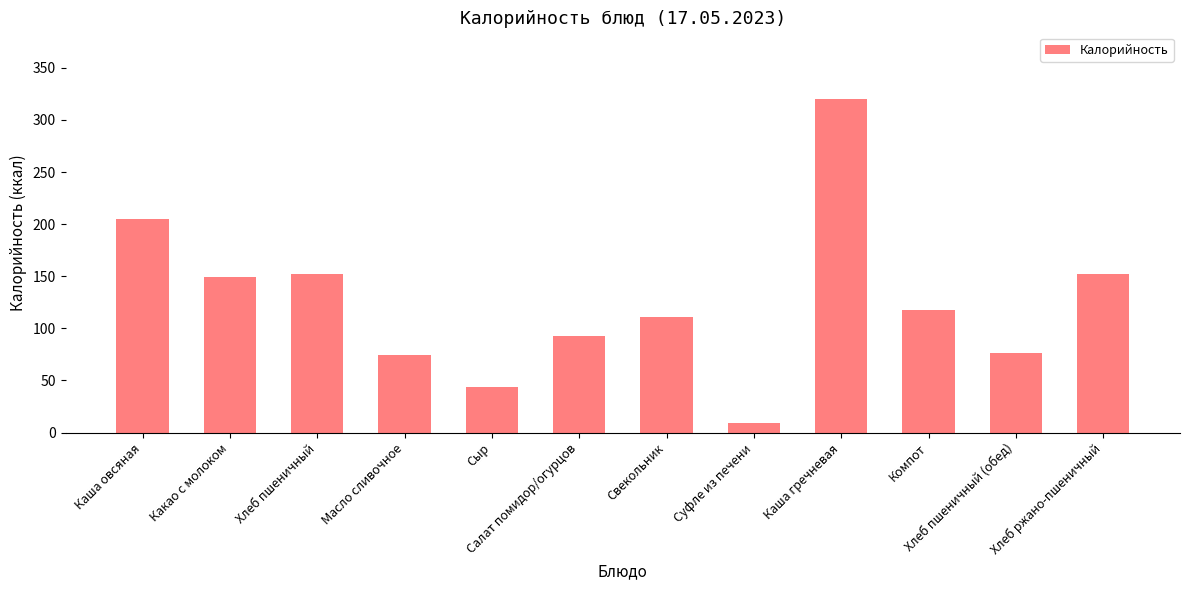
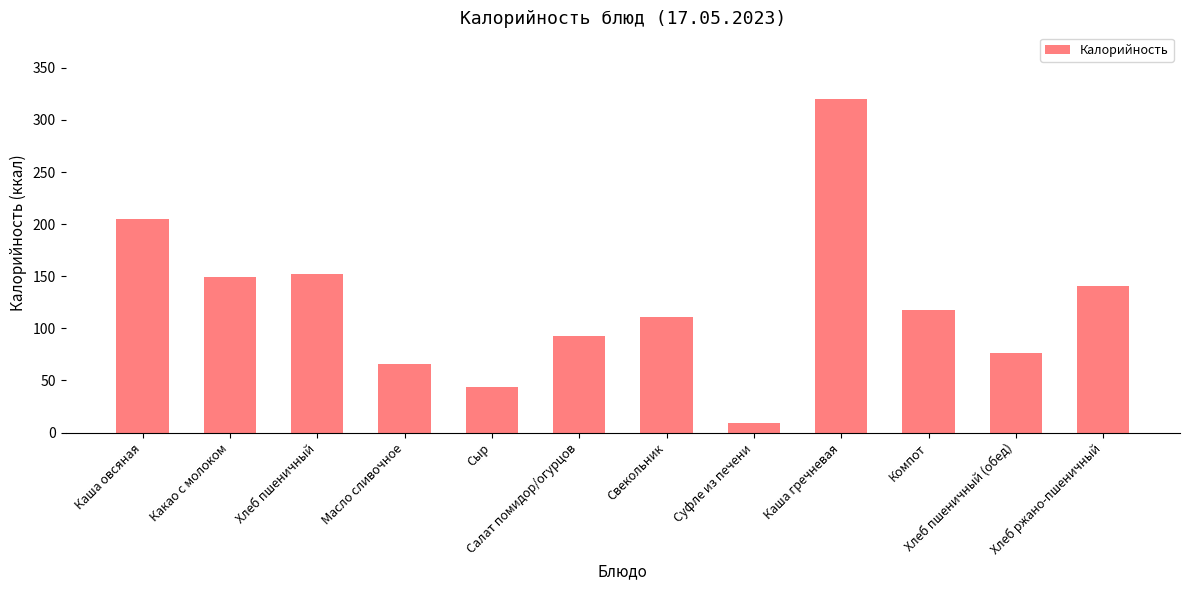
Масло сливочное: 74 -> 66
Хлеб ржано-пшеничный: 152 -> 141
